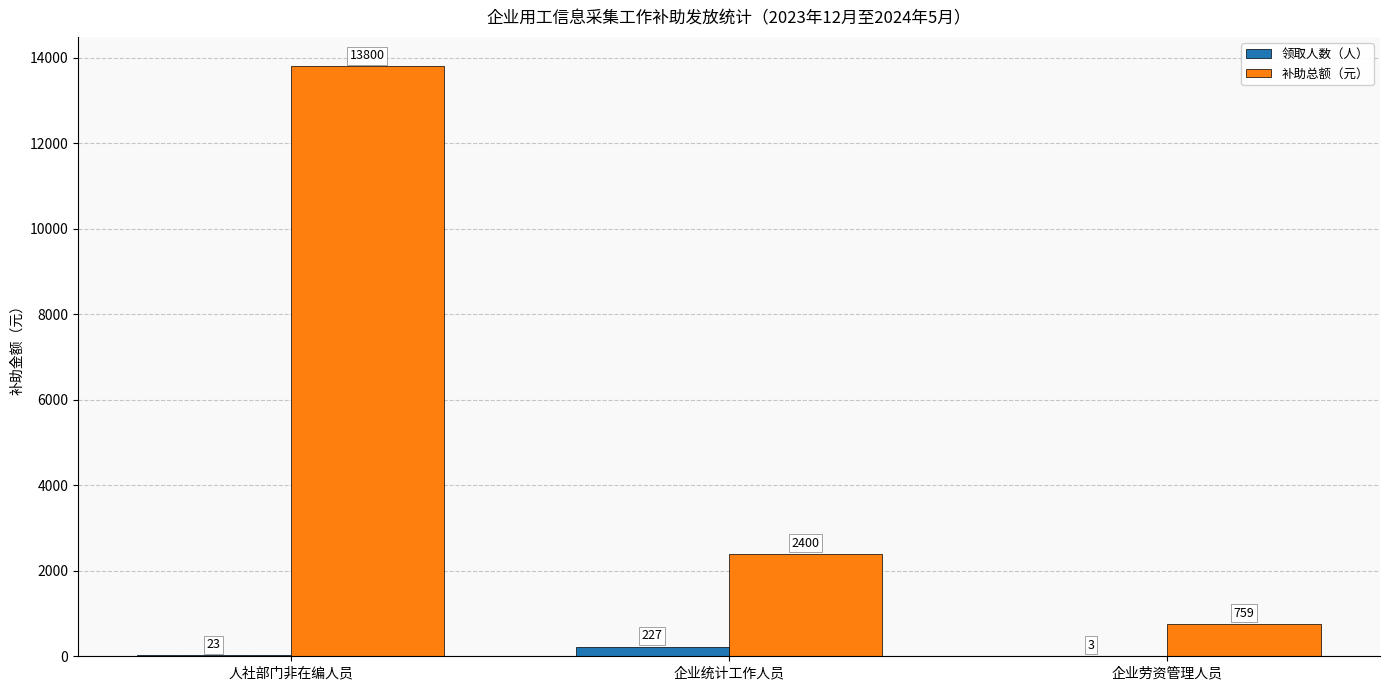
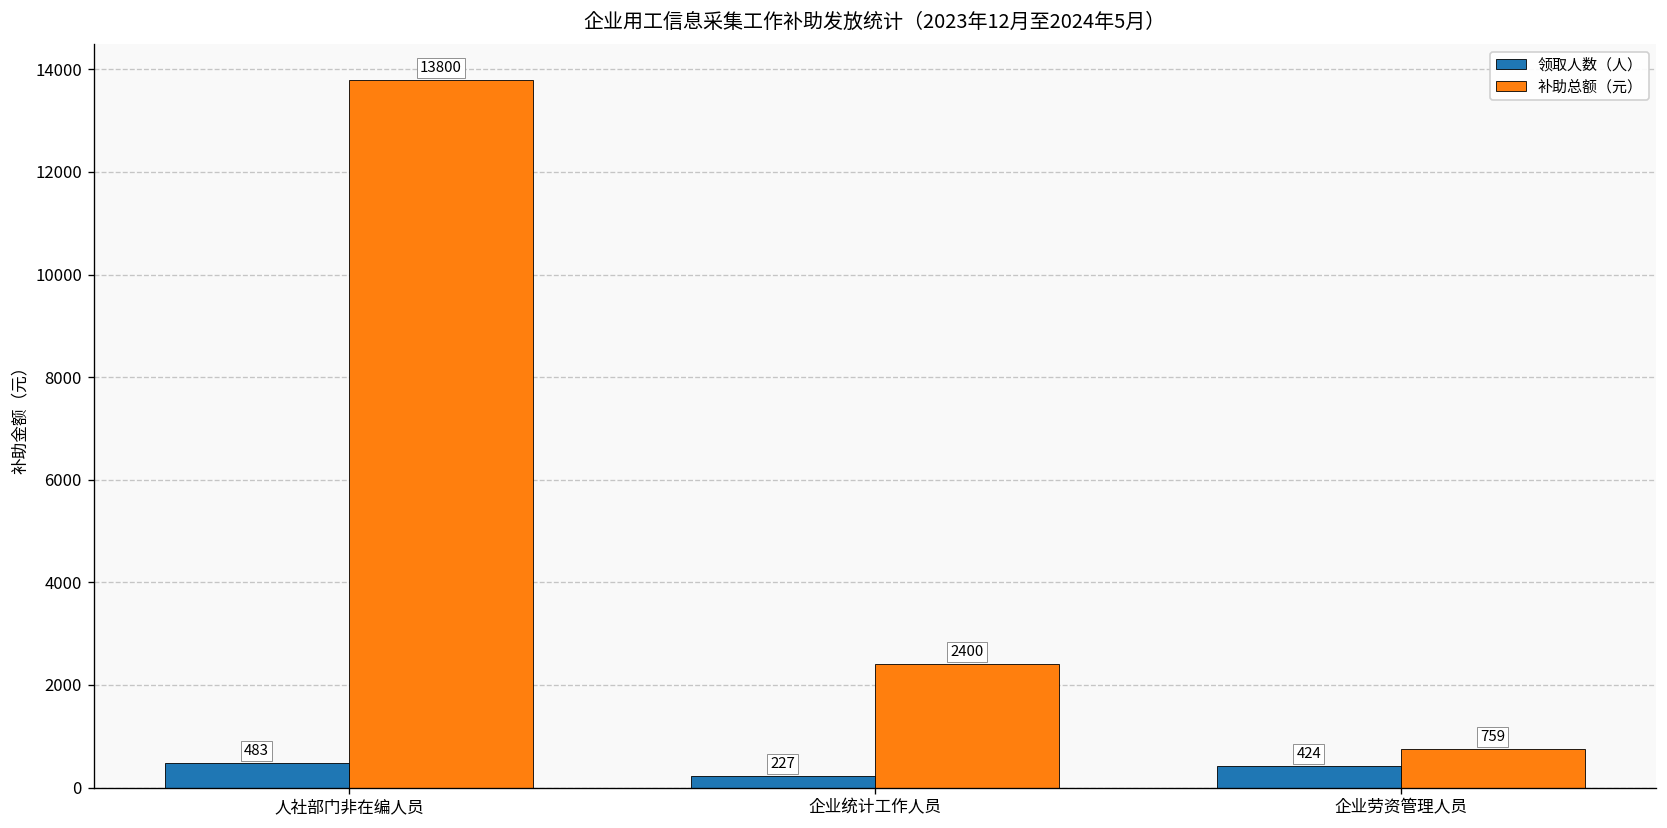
领取人数（人）, 人社部门非在编人员: 23 -> 483
领取人数（人）, 企业劳资管理人员: 3 -> 424
